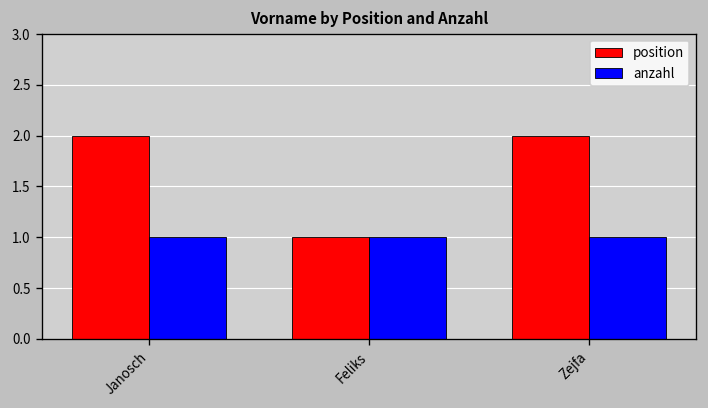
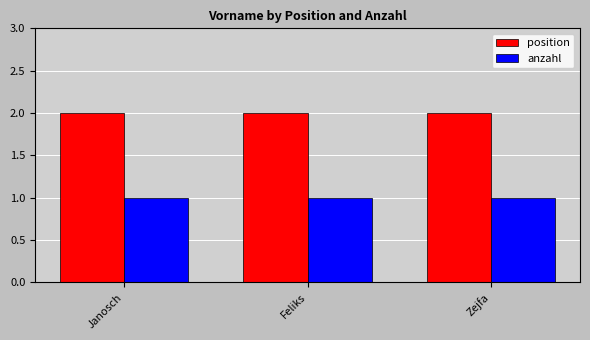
position, Feliks: 1 -> 2
